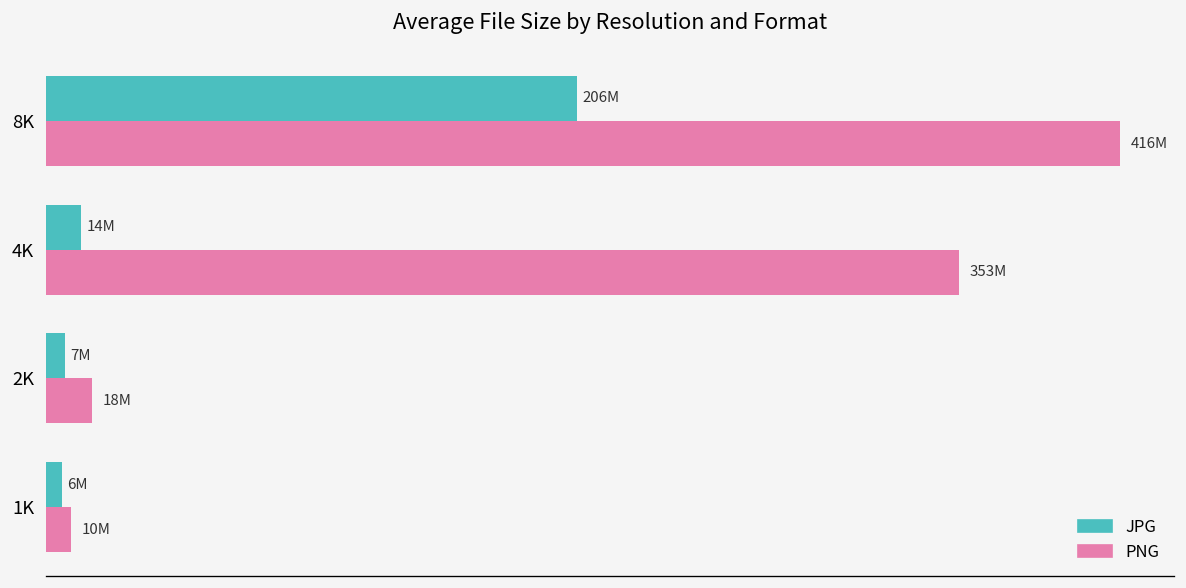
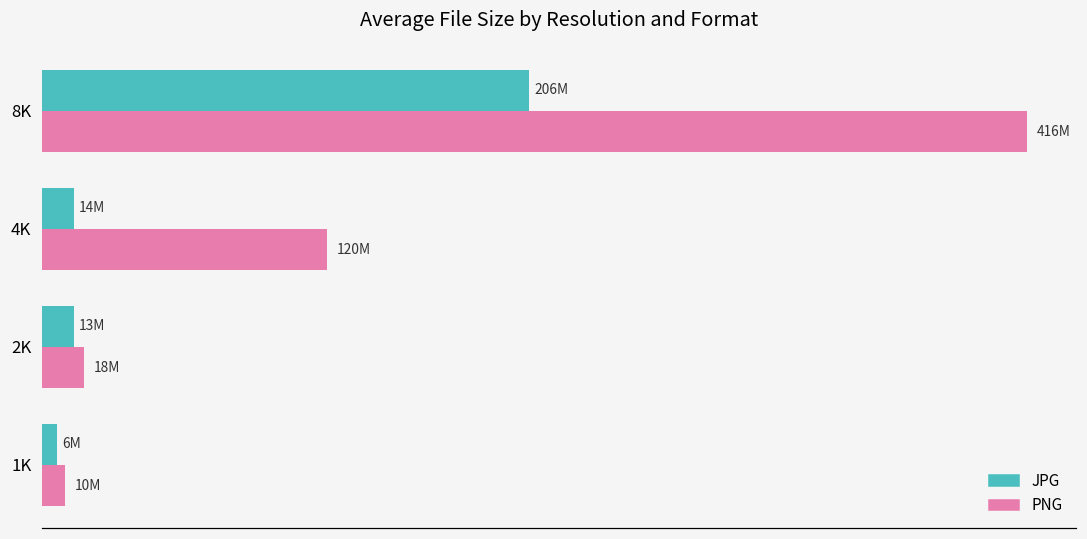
PNG, 4K: 353M -> 120M
JPG, 2K: 7M -> 13M
